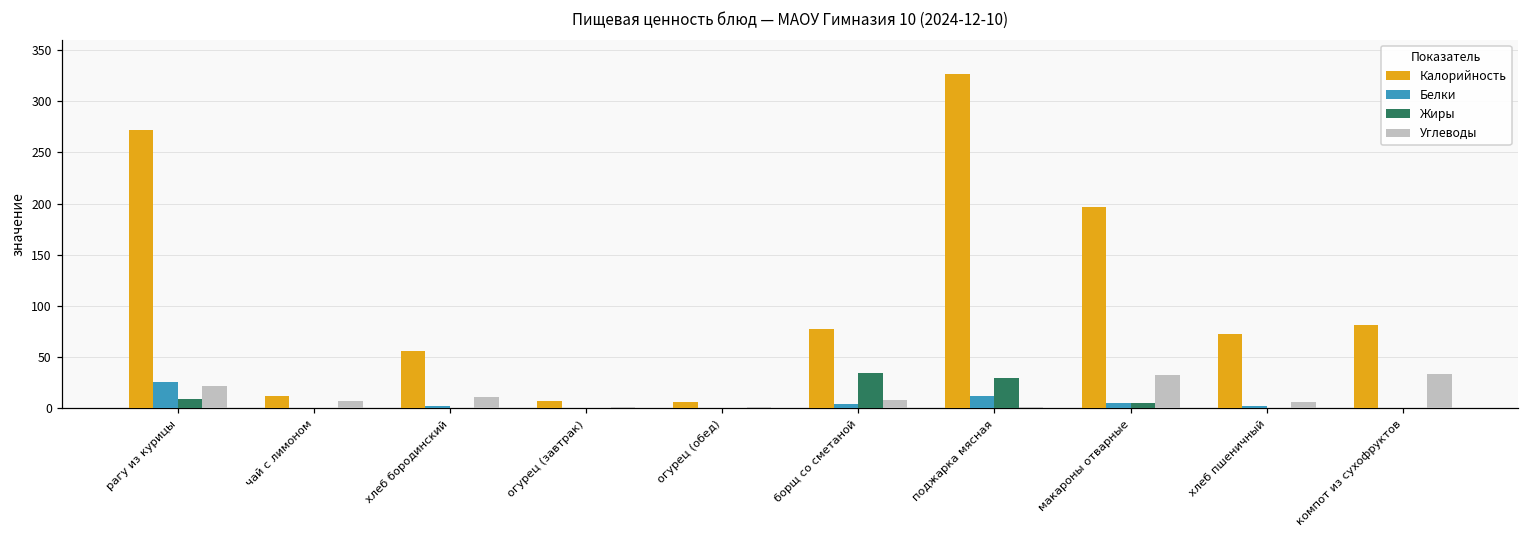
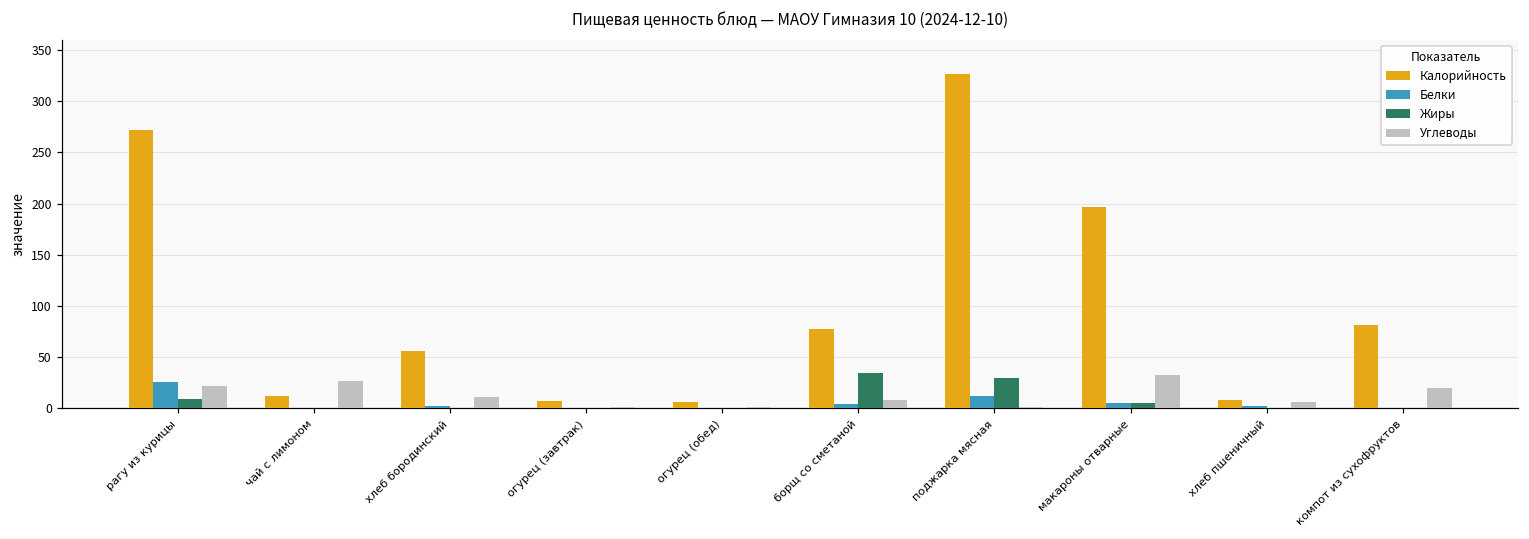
Углеводы, чай с лимоном: 10 -> 30
Калорийность, хлеб пшеничный: 70 -> 10
Углеводы, компот из сухофруктов: 30 -> 20
